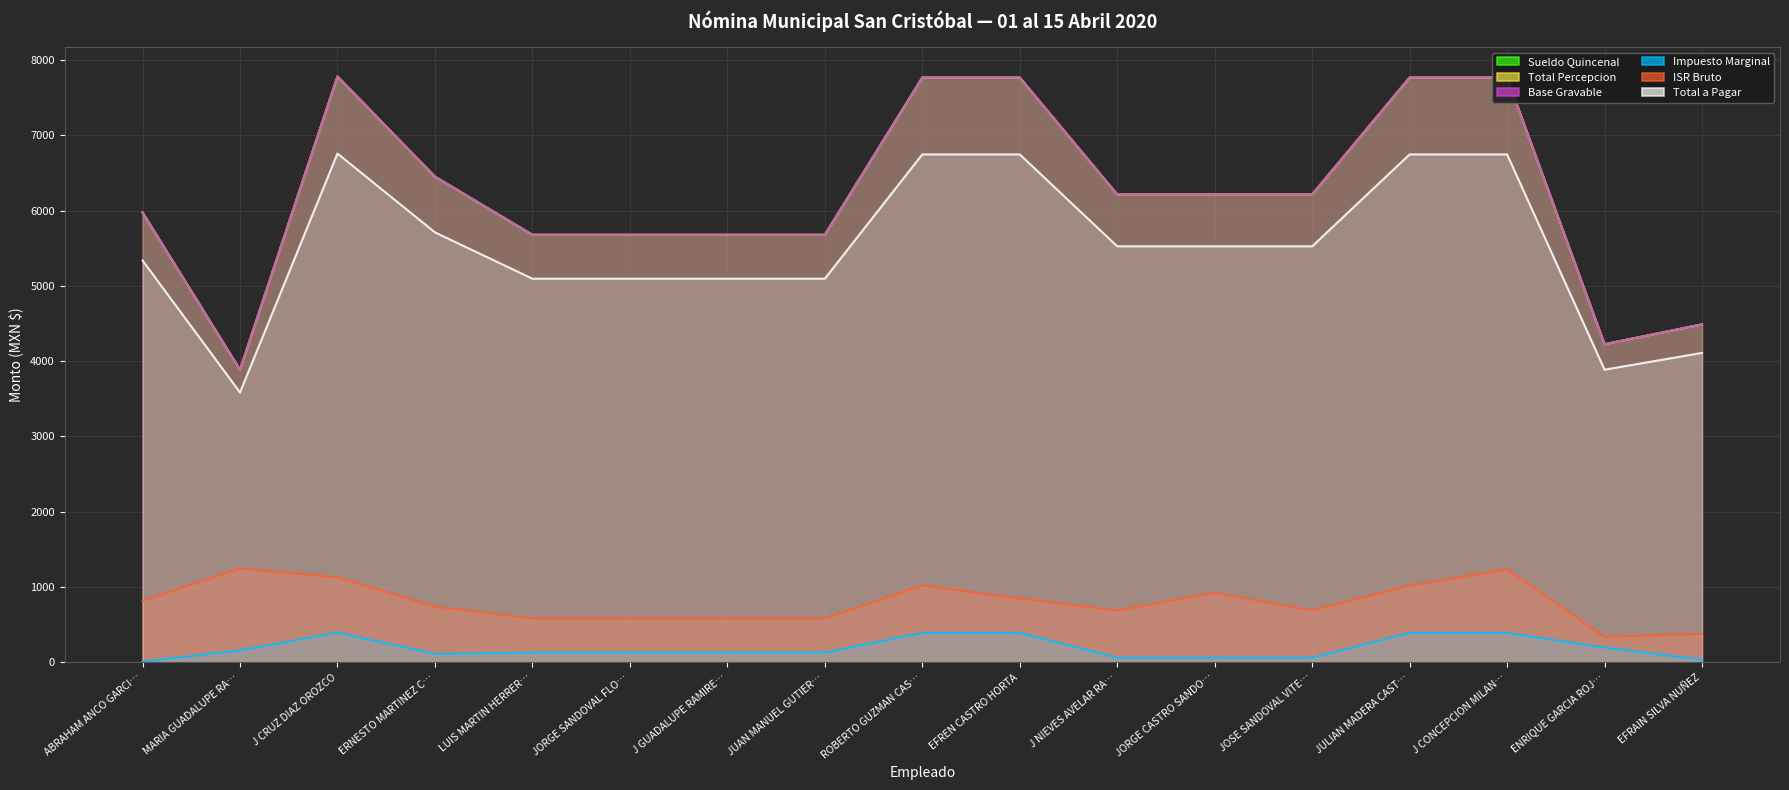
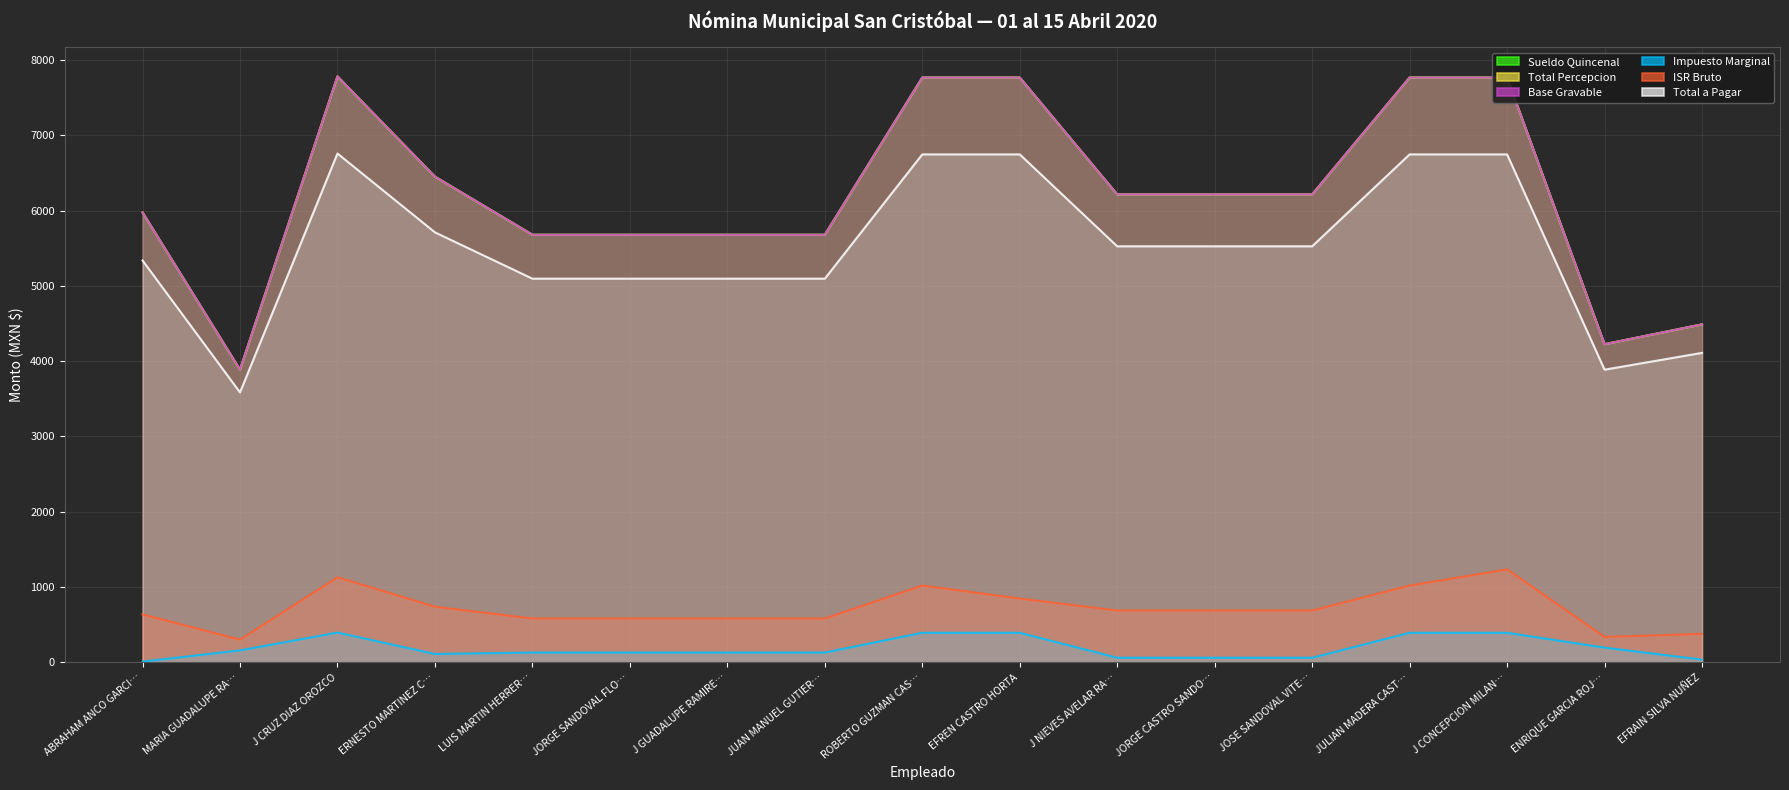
ISR Bruto, ABRAHAM ANCO GARCI…: 800 -> 600
ISR Bruto, MARIA GUADALUPE RA…: 1200 -> 300
ISR Bruto, JORGE CASTRO SANDO…: 900 -> 700
